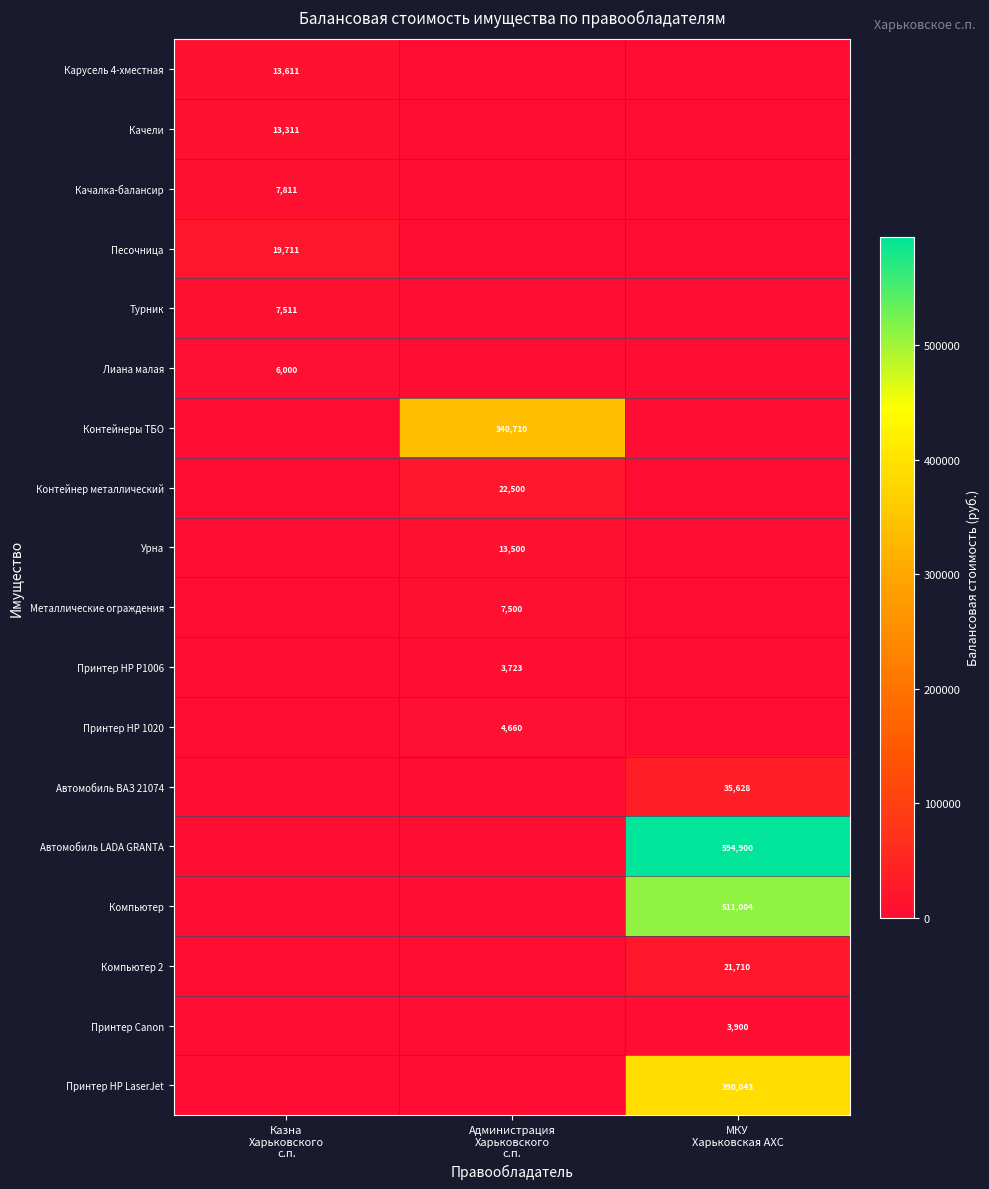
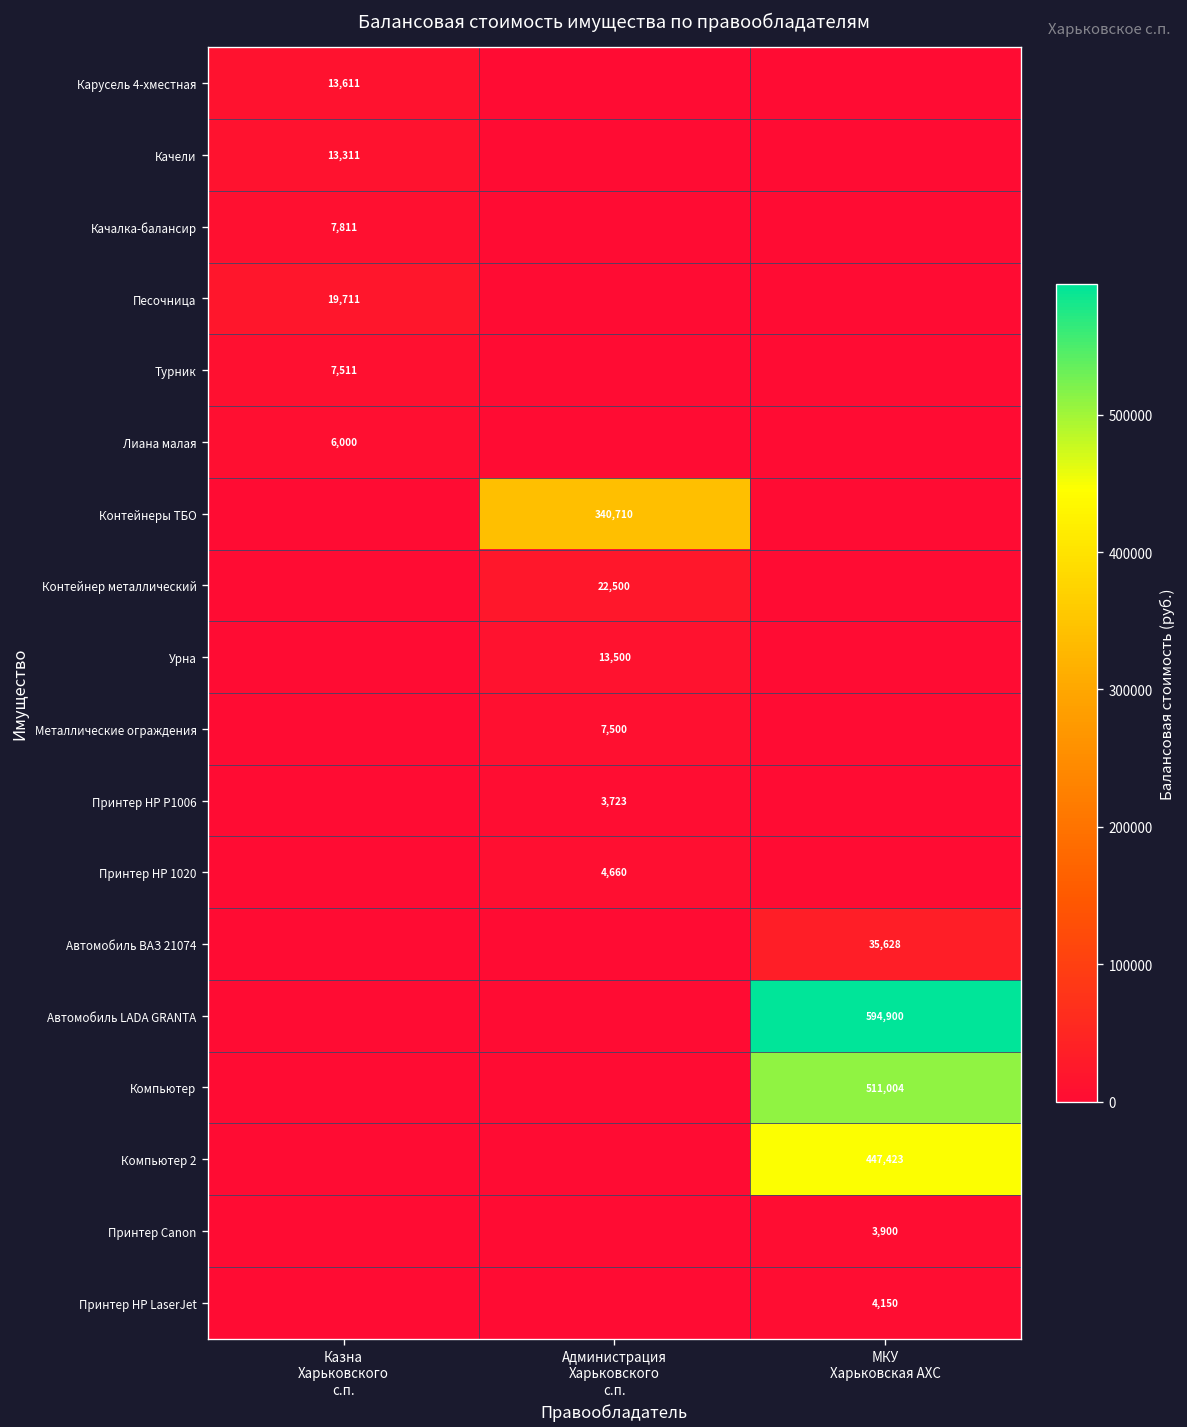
Компьютер 2, МКУ Харьковская АХС: 21,710 -> 447,423
Принтер HP LaserJet, МКУ Харьковская АХС: 390,043 -> 4,150
